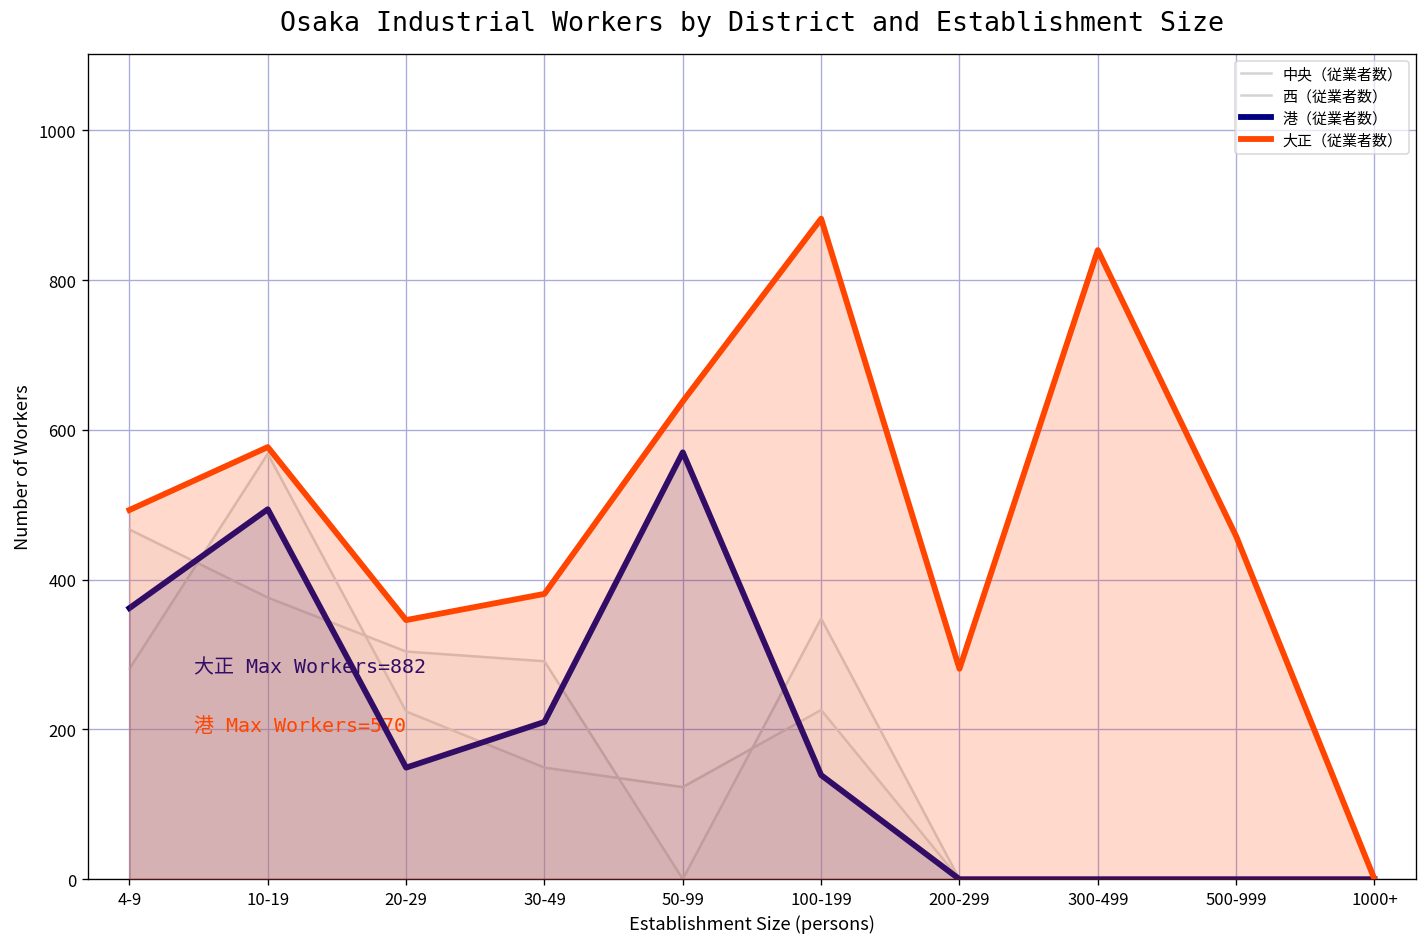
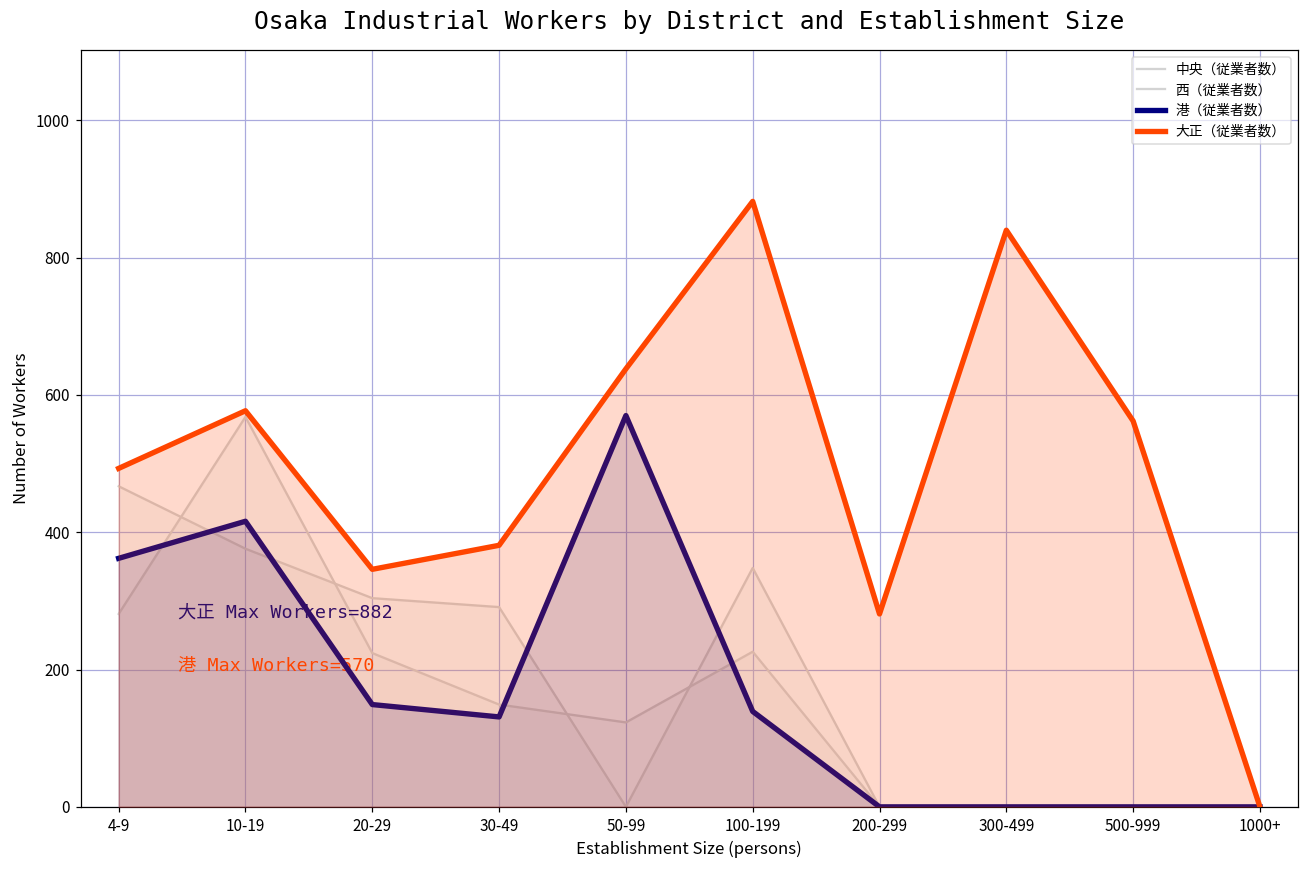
港（従業者数）, 10-19: 490 -> 420
港（従業者数）, 30-49: 210 -> 130
大正（従業者数）, 500-999: 460 -> 560
